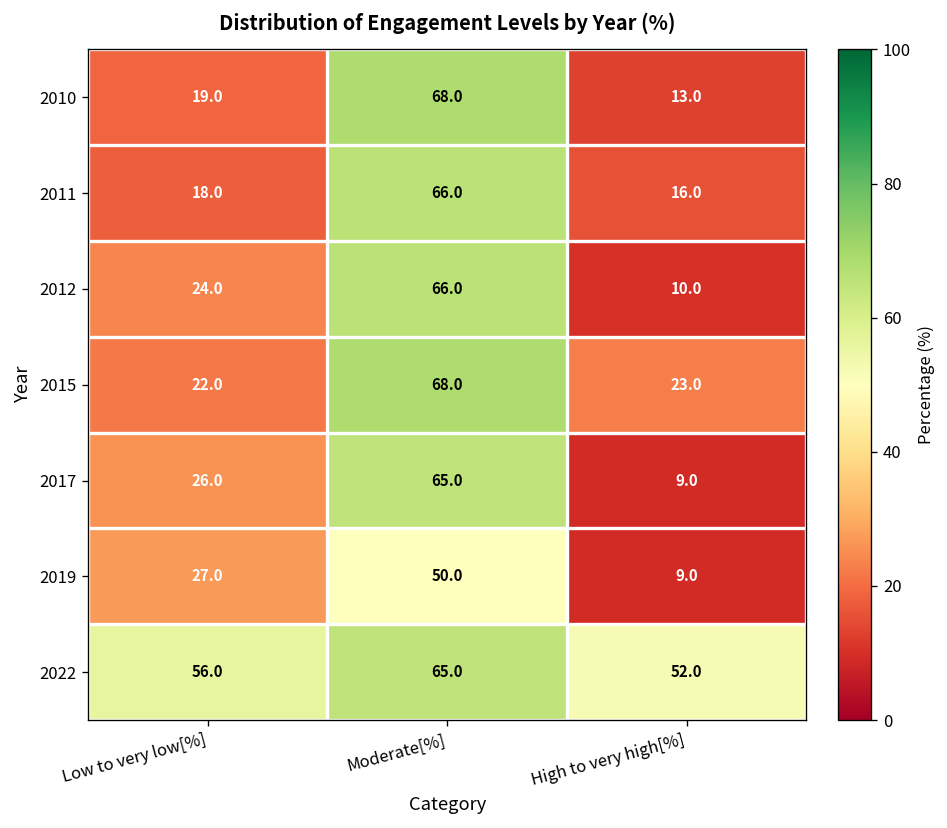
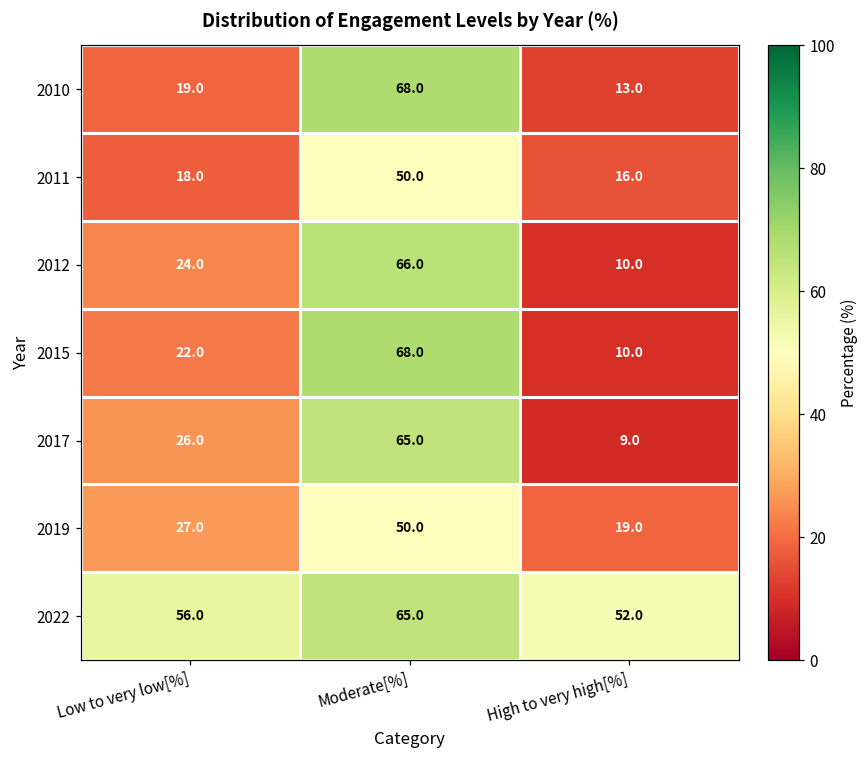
2011, Moderate[%]: 66.0 -> 50.0
2015, High to very high[%]: 23.0 -> 10.0
2019, High to very high[%]: 9.0 -> 19.0
